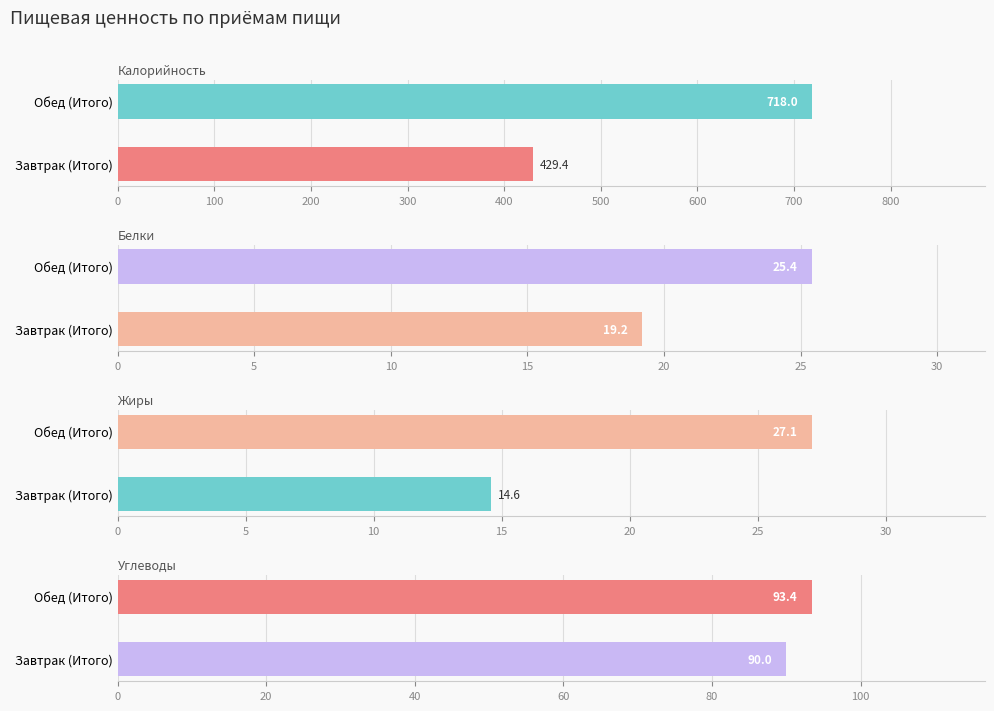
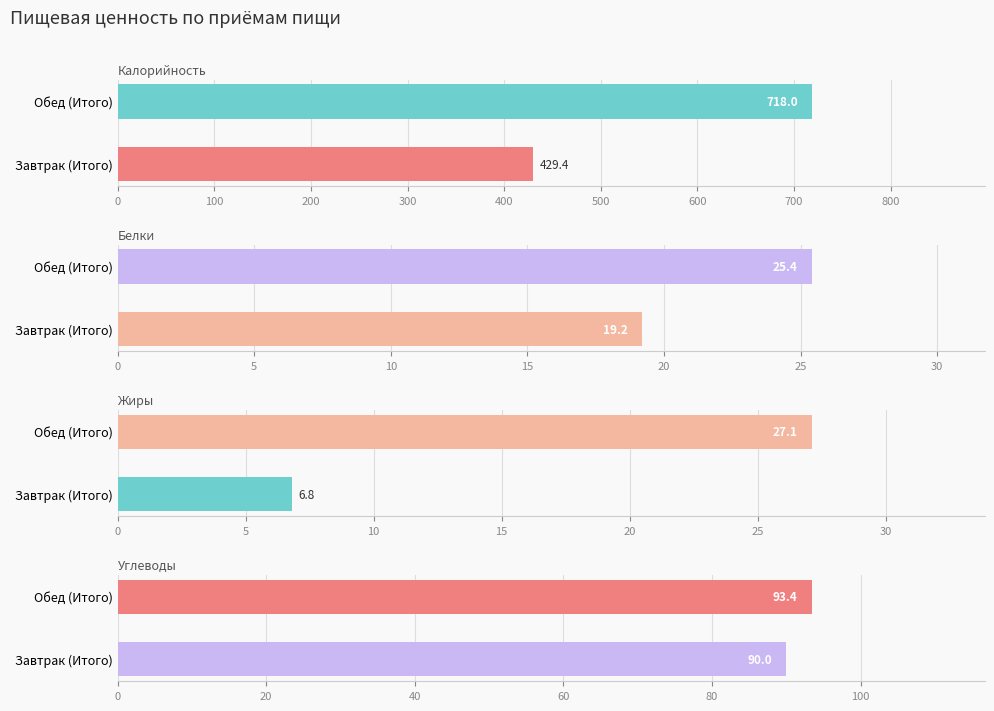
Жиры, Завтрак (Итого): 14.6 -> 6.8
